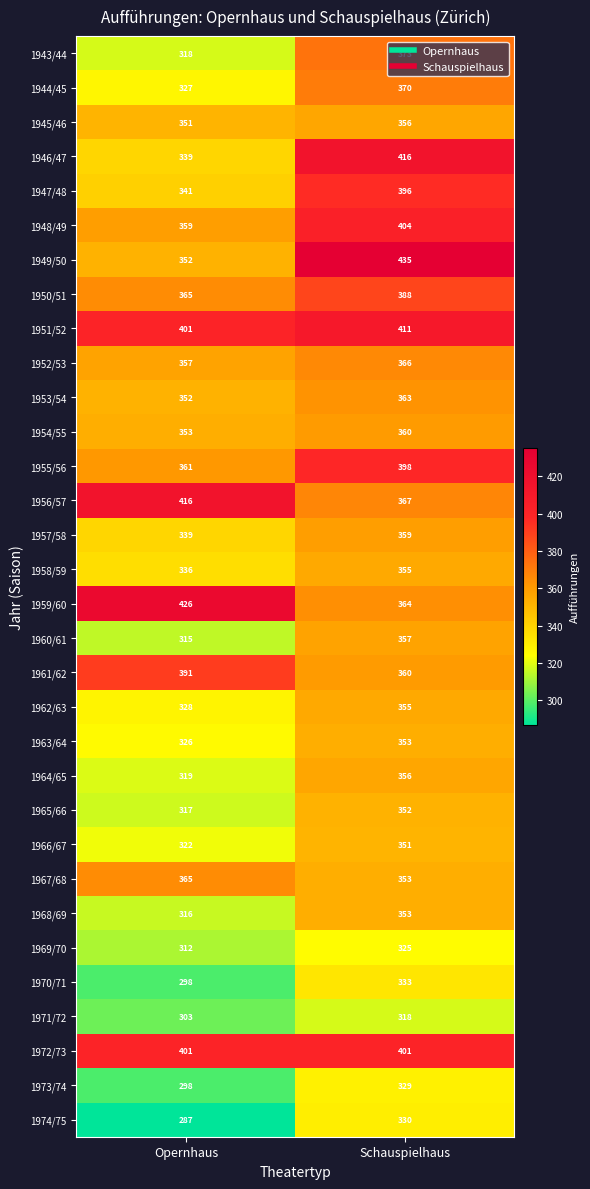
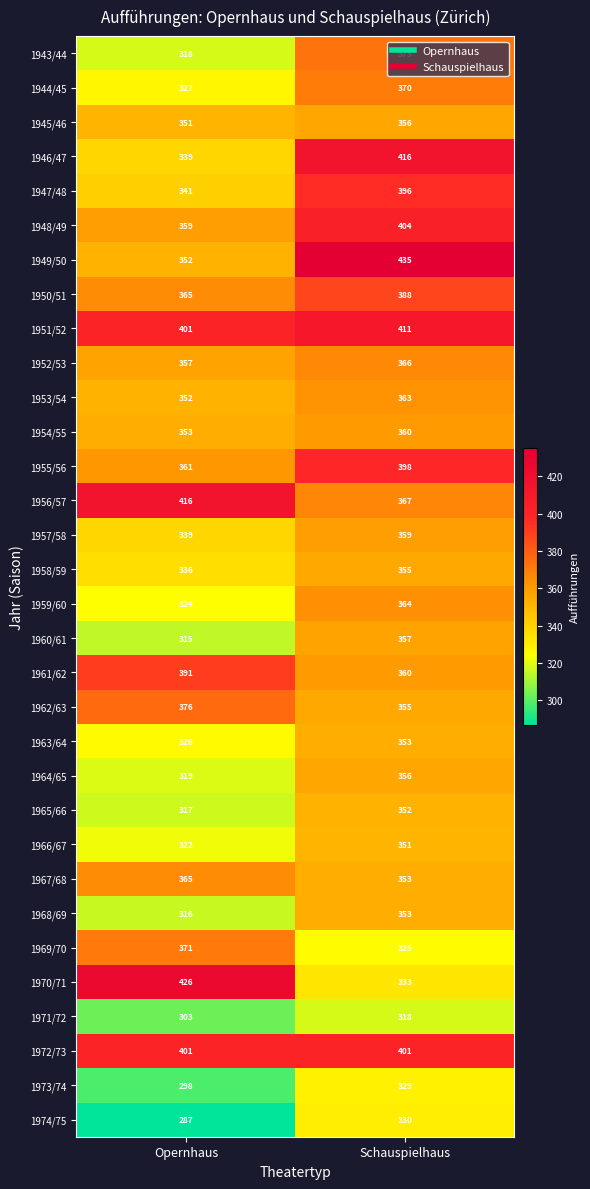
1959/60, Opernhaus: 426 -> 324
1962/63, Opernhaus: 328 -> 376
1969/70, Opernhaus: 312 -> 371
1970/71, Opernhaus: 298 -> 426
